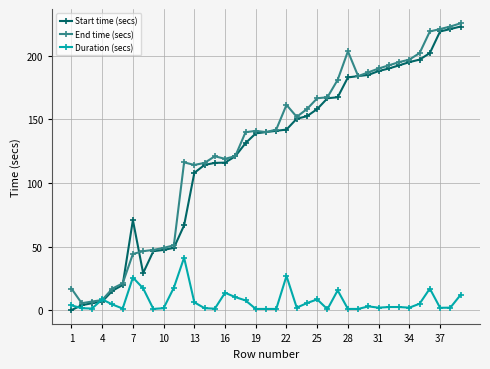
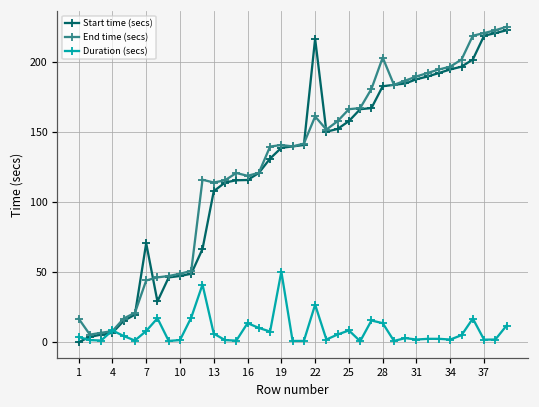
Duration (secs), 7: 26 -> 8
Duration (secs), 19: 1 -> 51
Start time (secs), 22: 142 -> 217
Duration (secs), 28: 1 -> 14
